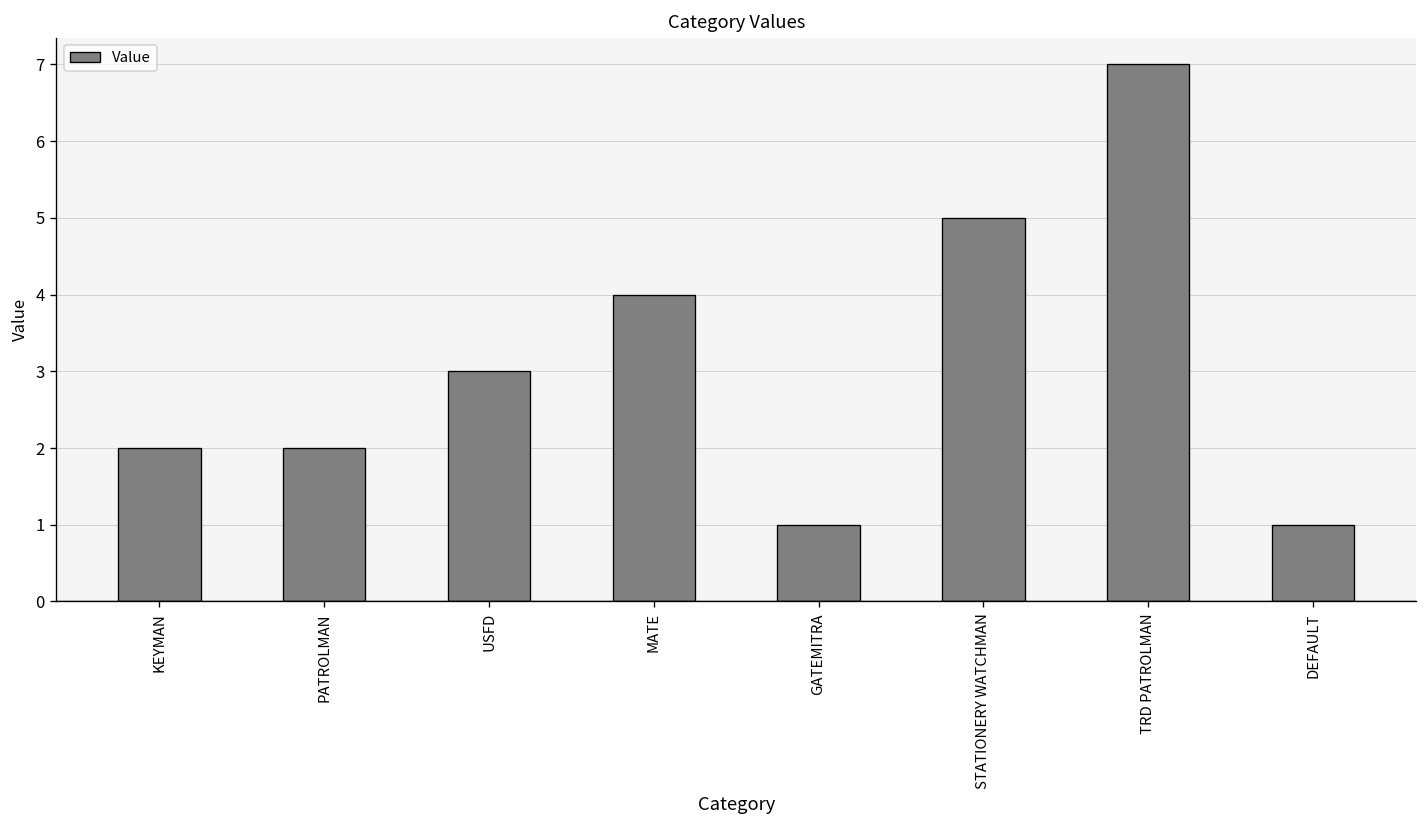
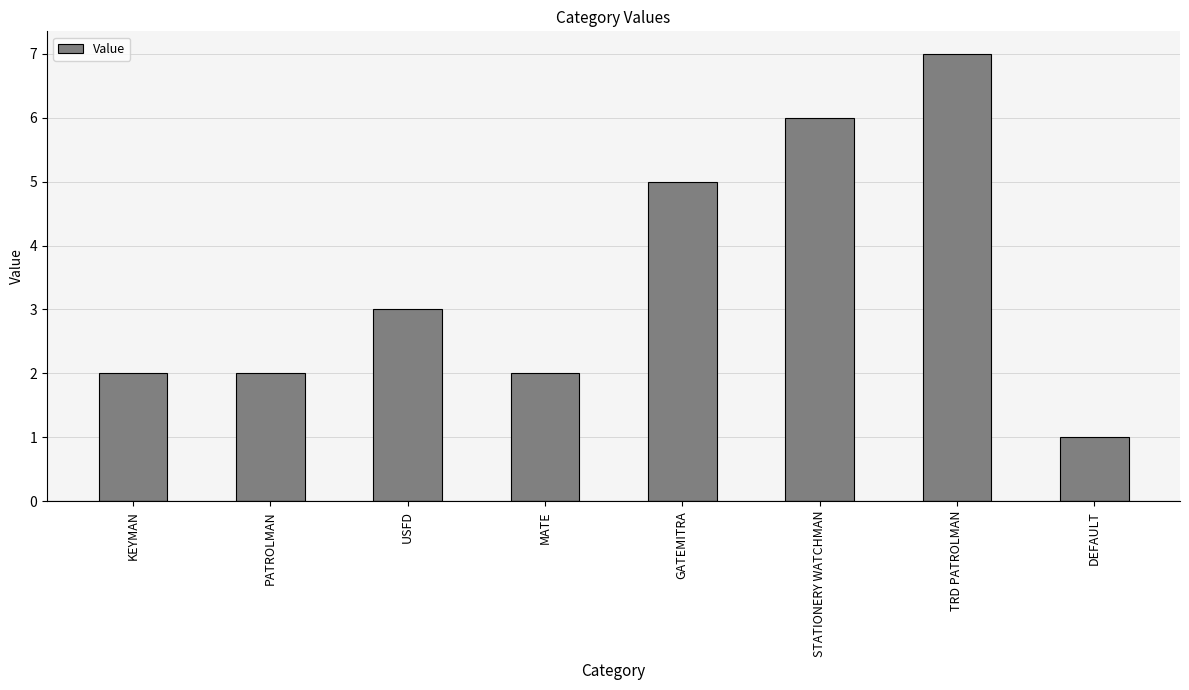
MATE: 4 -> 2
GATEMITRA: 1 -> 5
STATIONERY WATCHMAN: 5 -> 6
